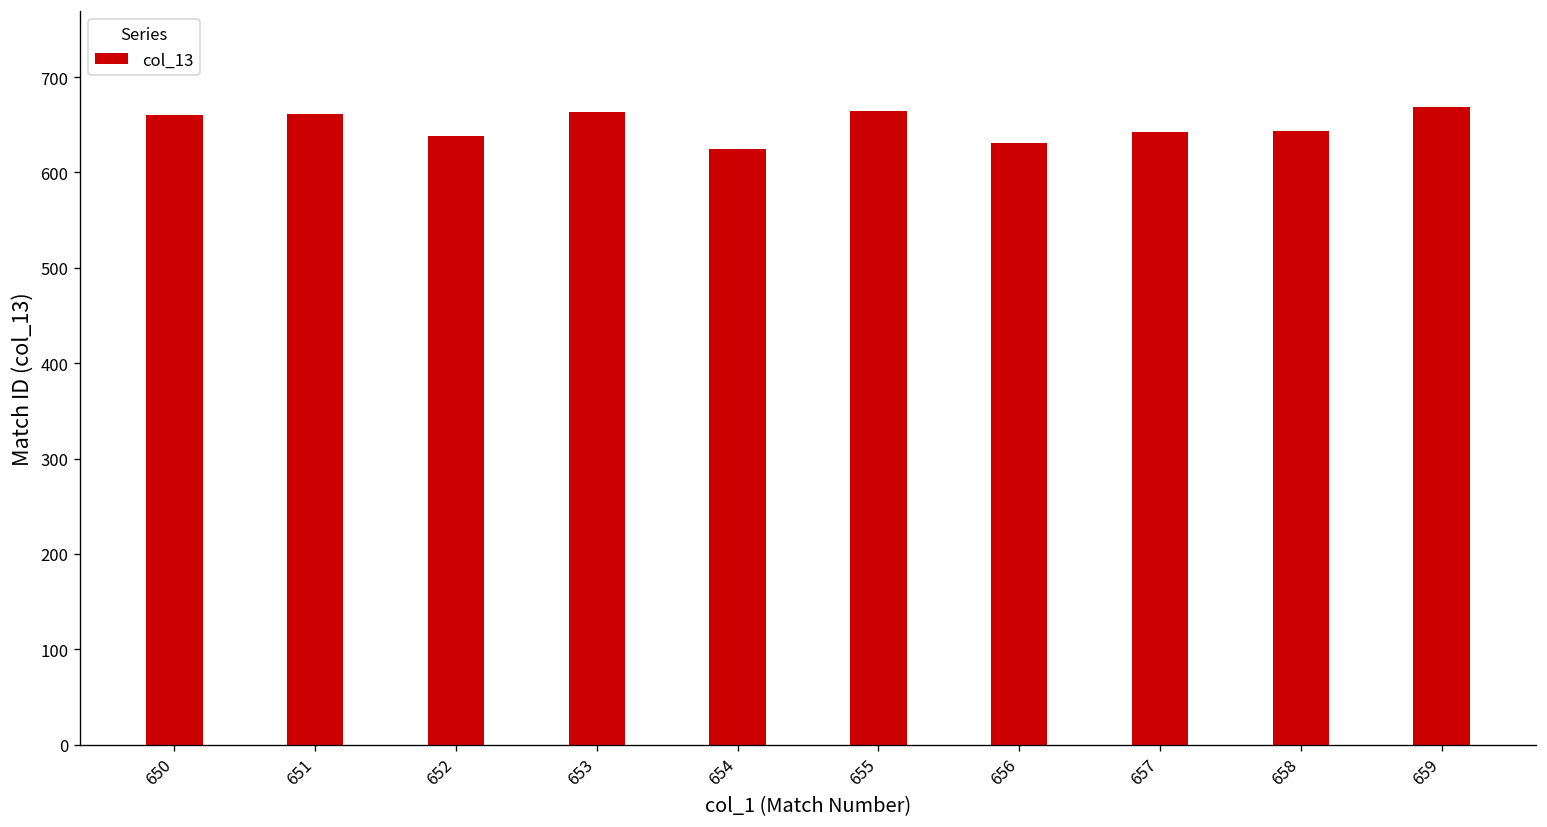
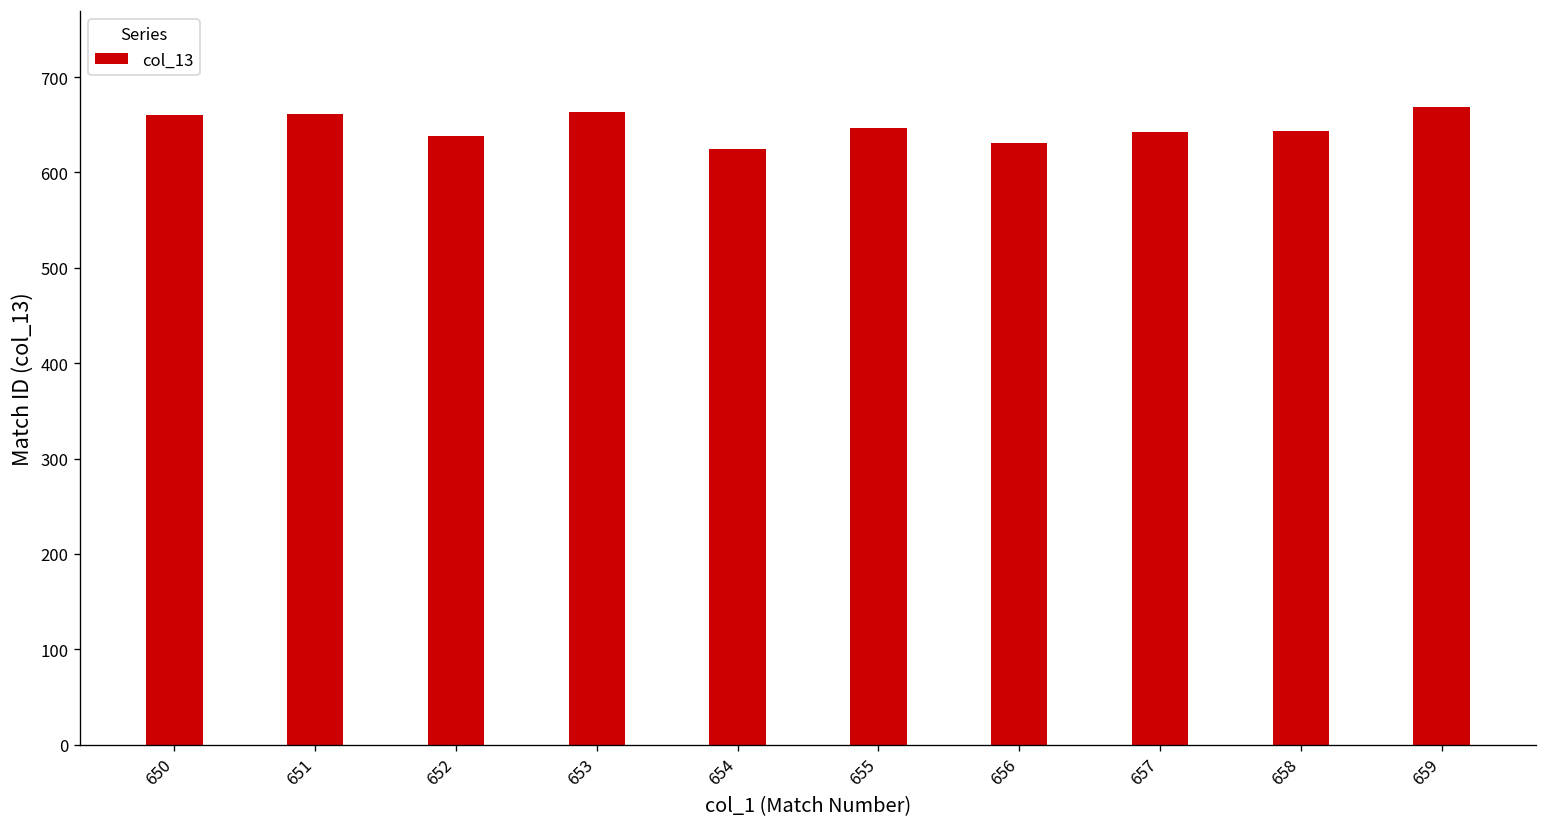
655: 670 -> 650
